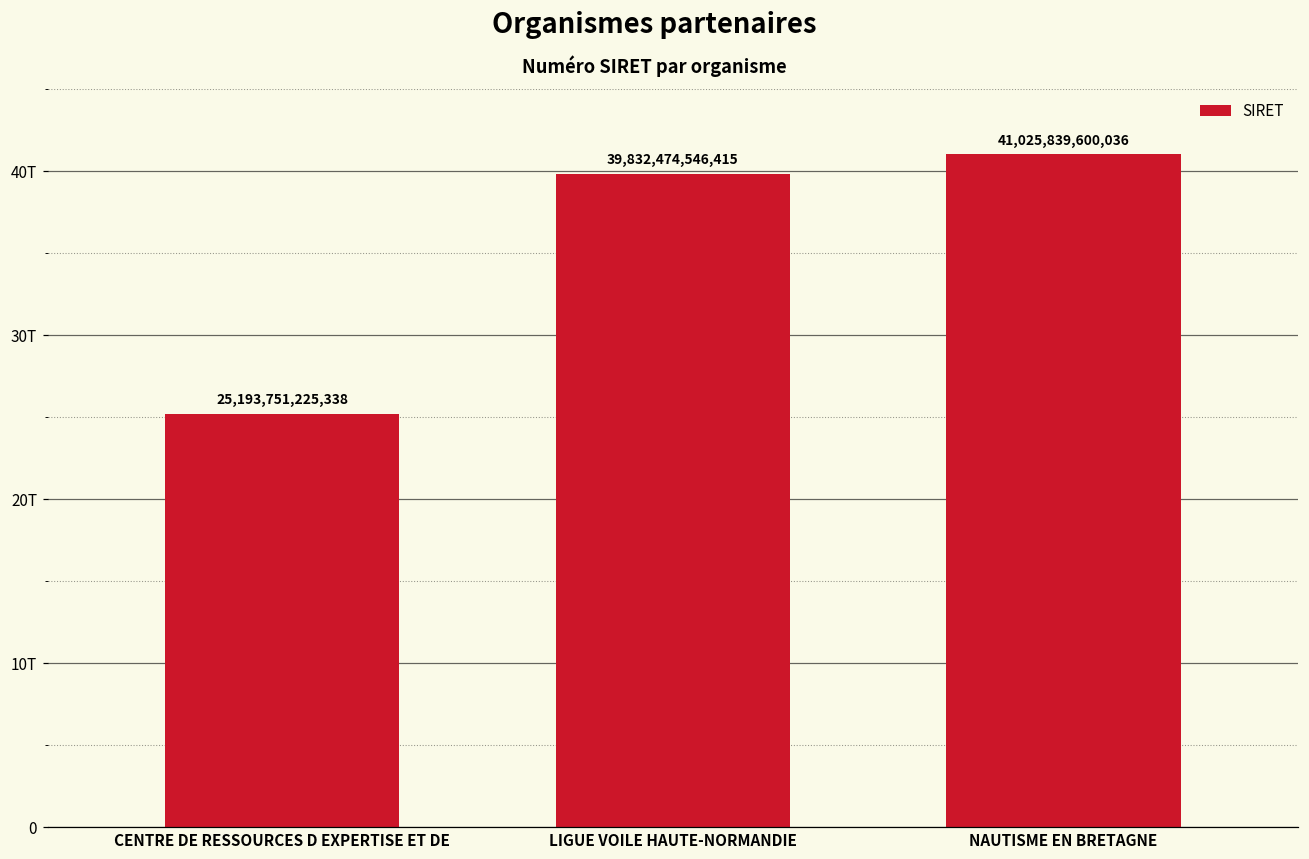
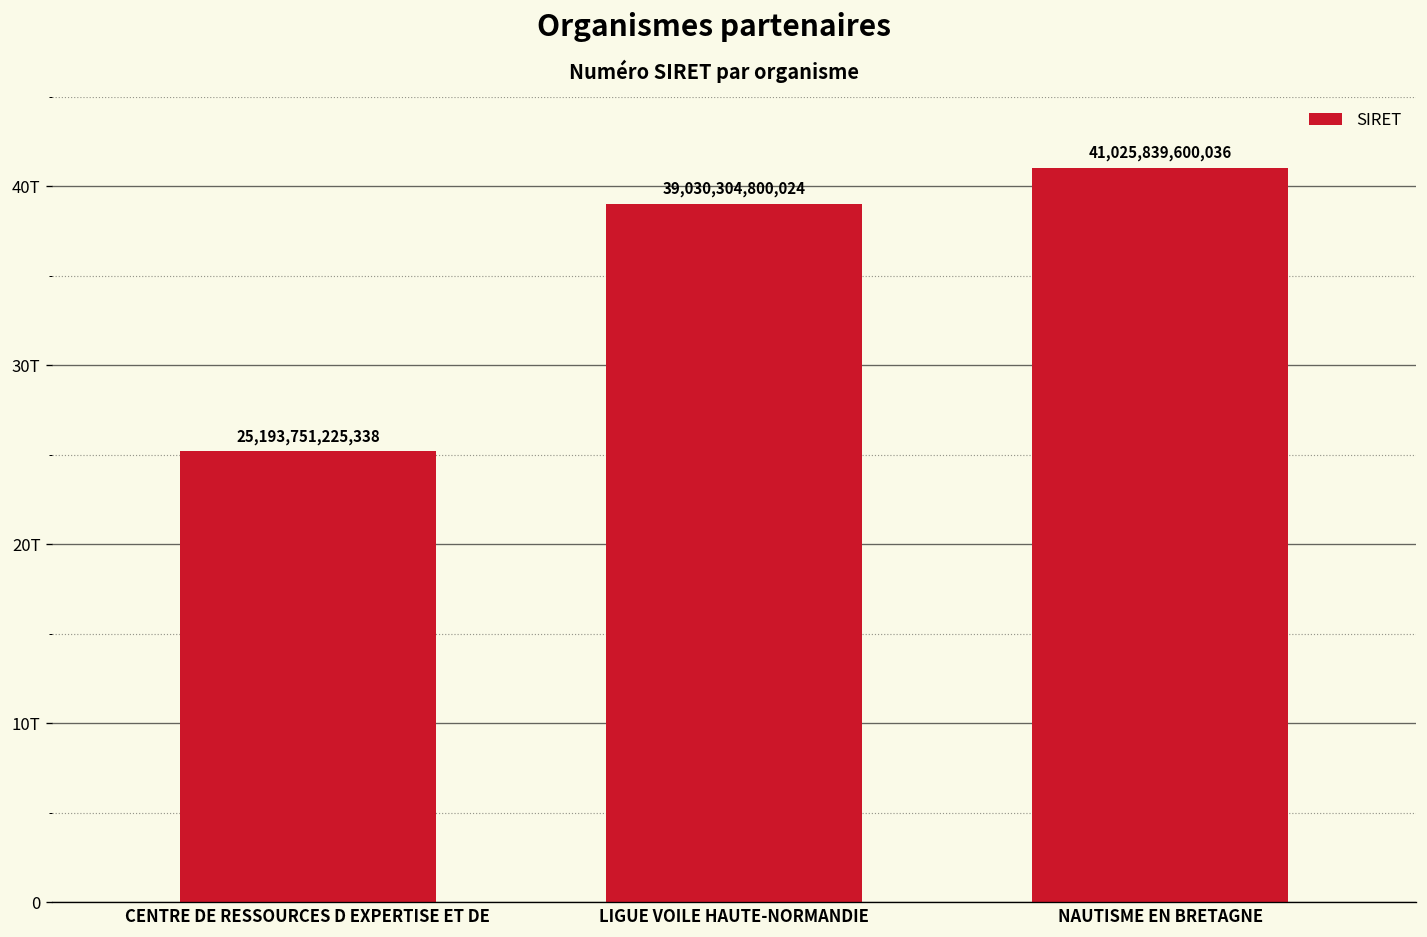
LIGUE VOILE HAUTE-NORMANDIE: 39,832,474,546,415 -> 39,030,304,800,024
